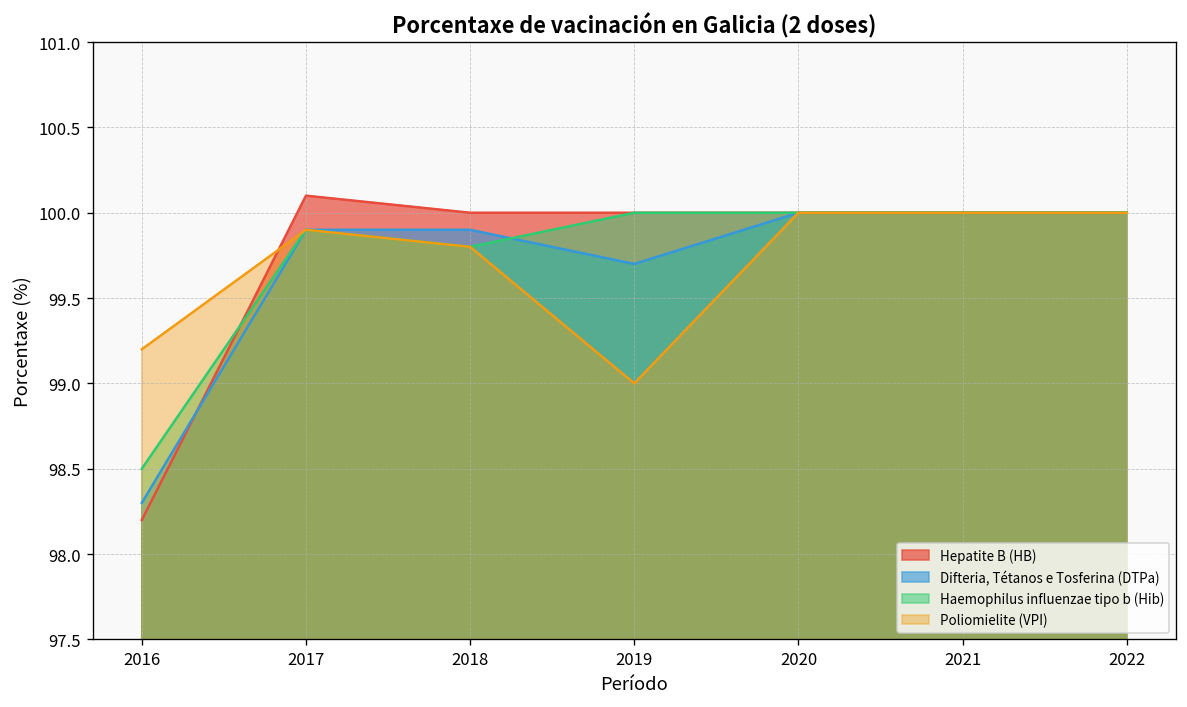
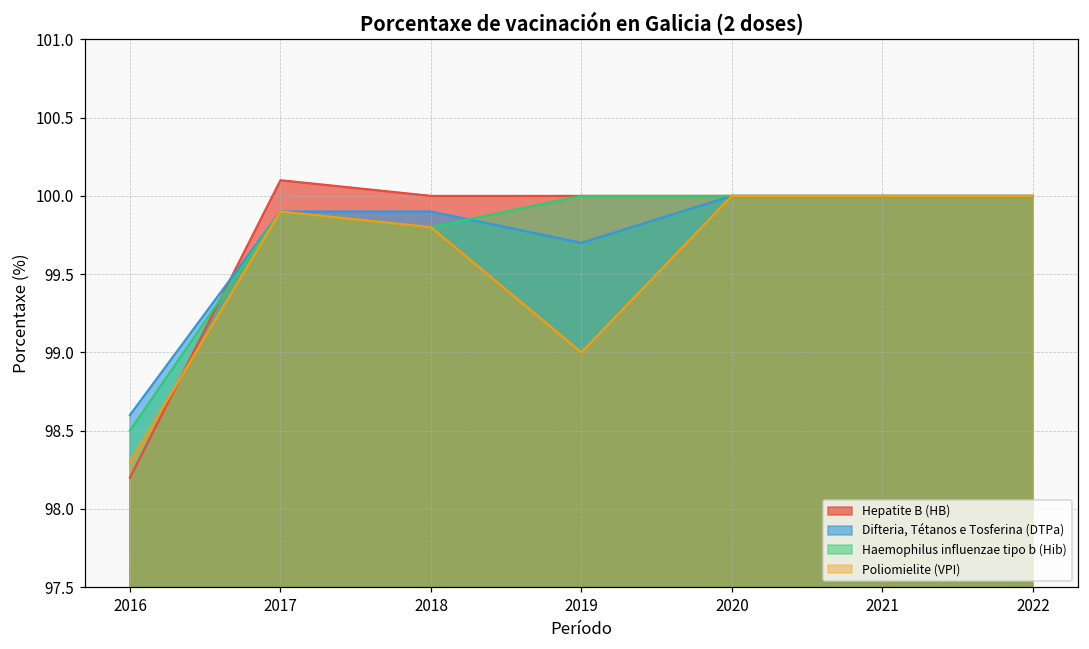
Difteria, Tétanos e Tosferina (DTPa), 2016: 98.3 -> 98.6
Poliomielite (VPI), 2016: 99.2 -> 98.3
